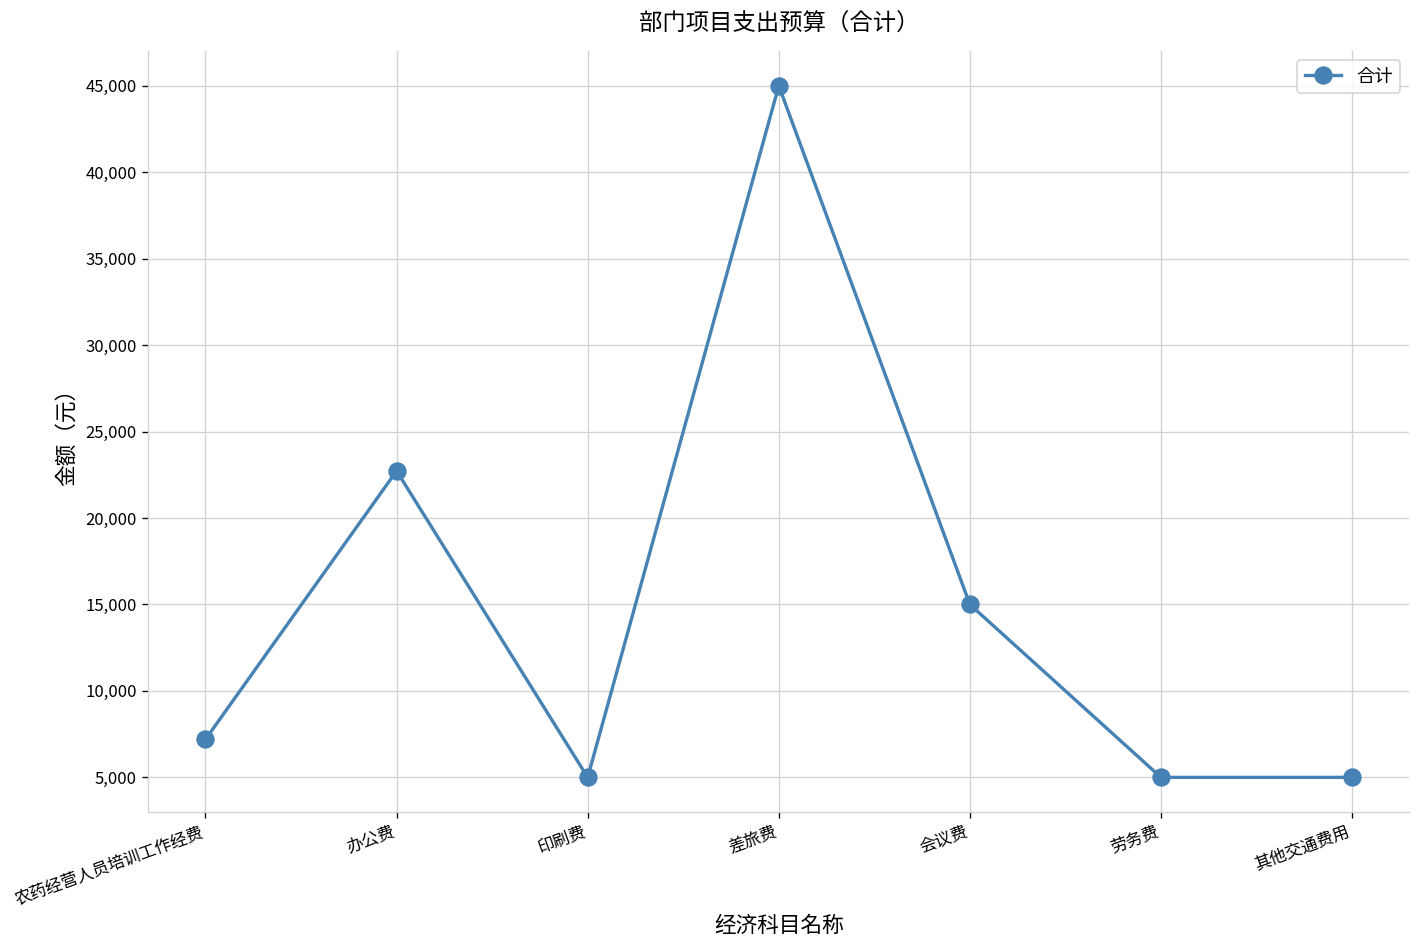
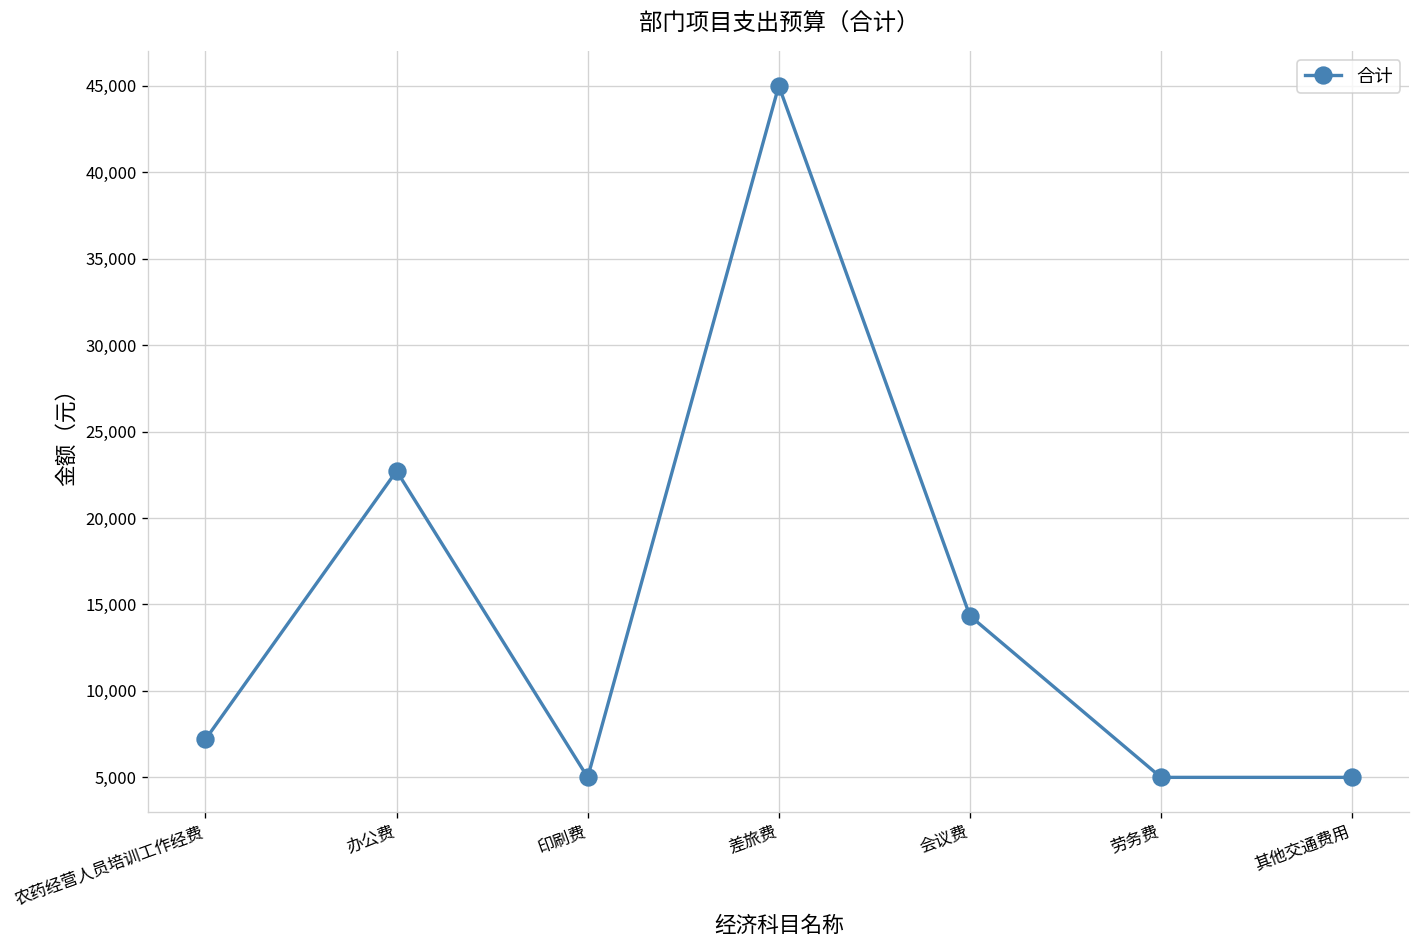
会议费: 15,000 -> 14,300
